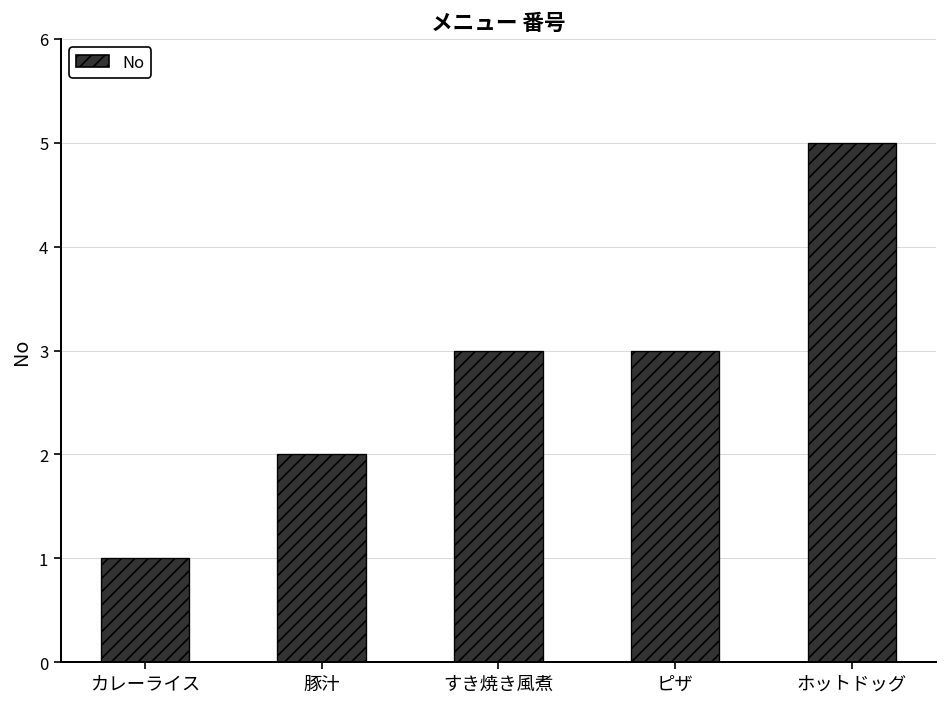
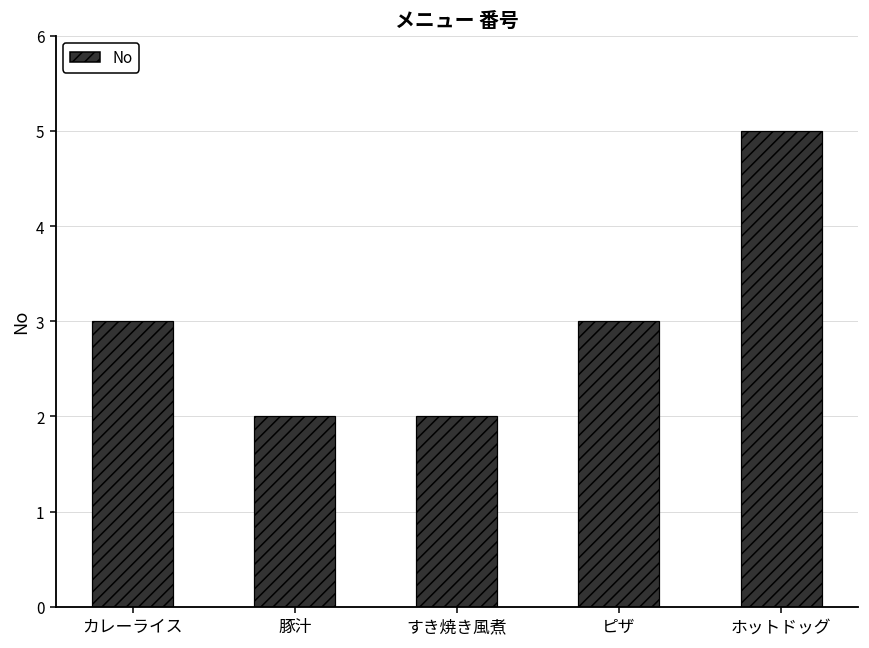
カレーライス: 1 -> 3
すき焼き風煮: 3 -> 2
